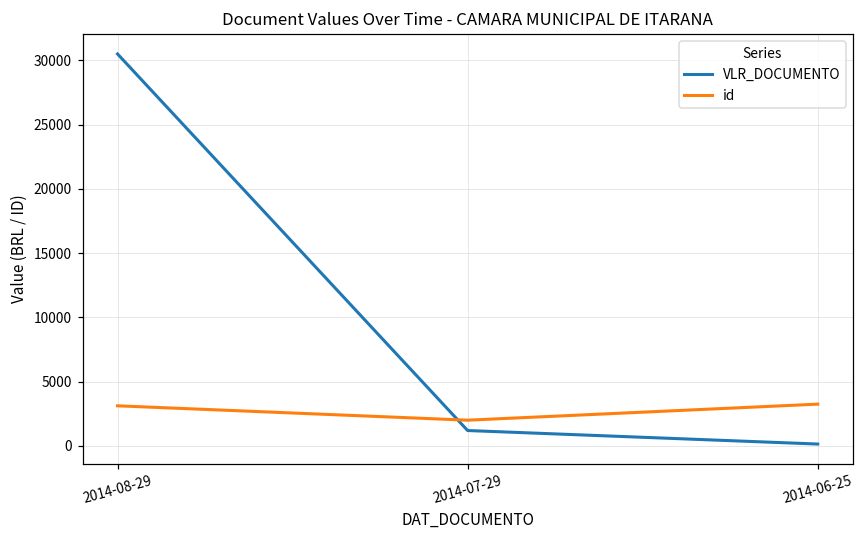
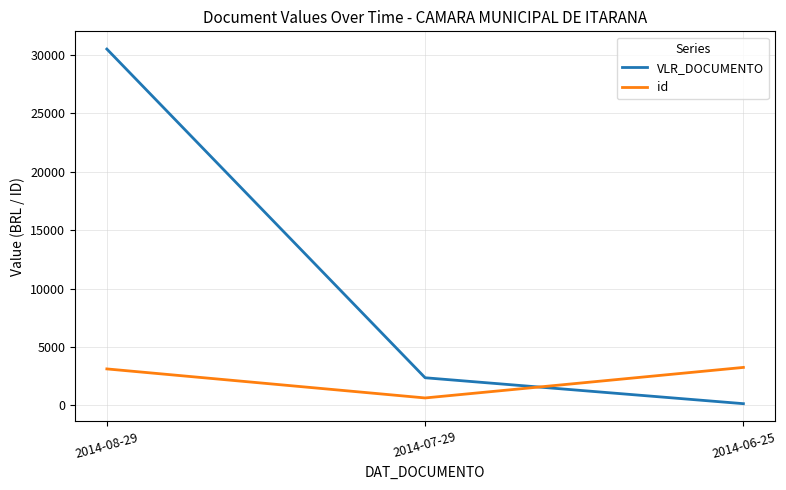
VLR_DOCUMENTO, 2014-07-29: 1200 -> 2400
id, 2014-07-29: 2000 -> 600
